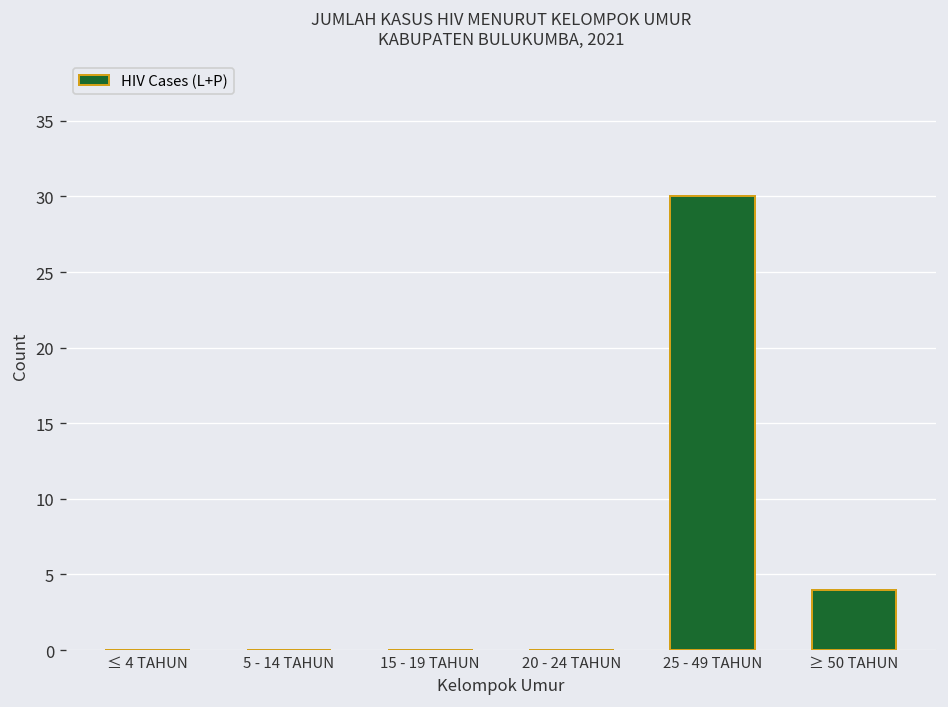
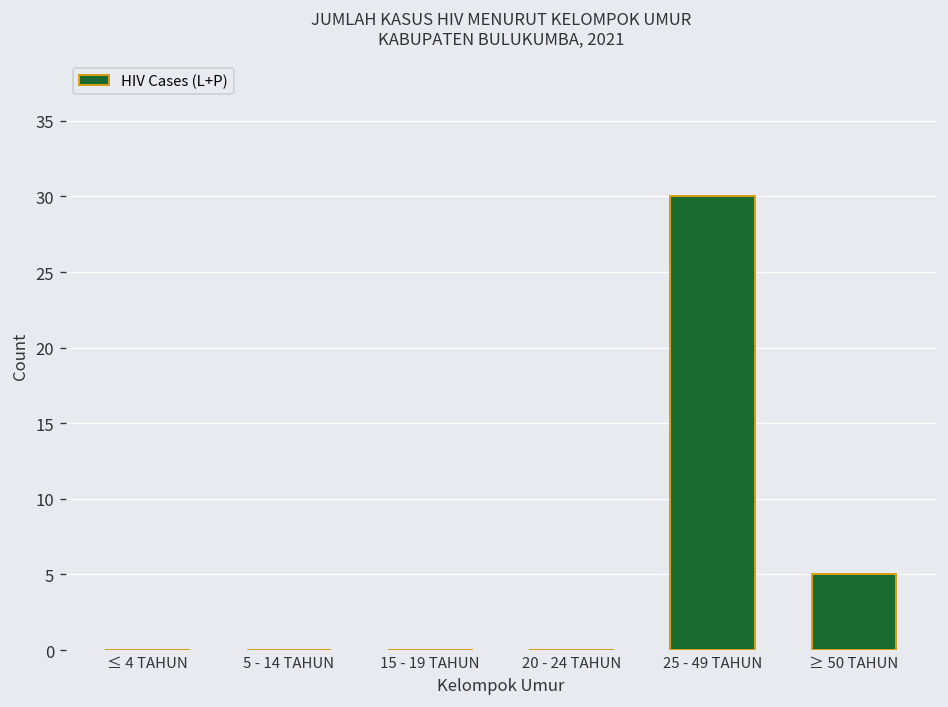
≥ 50 TAHUN: 4 -> 5
